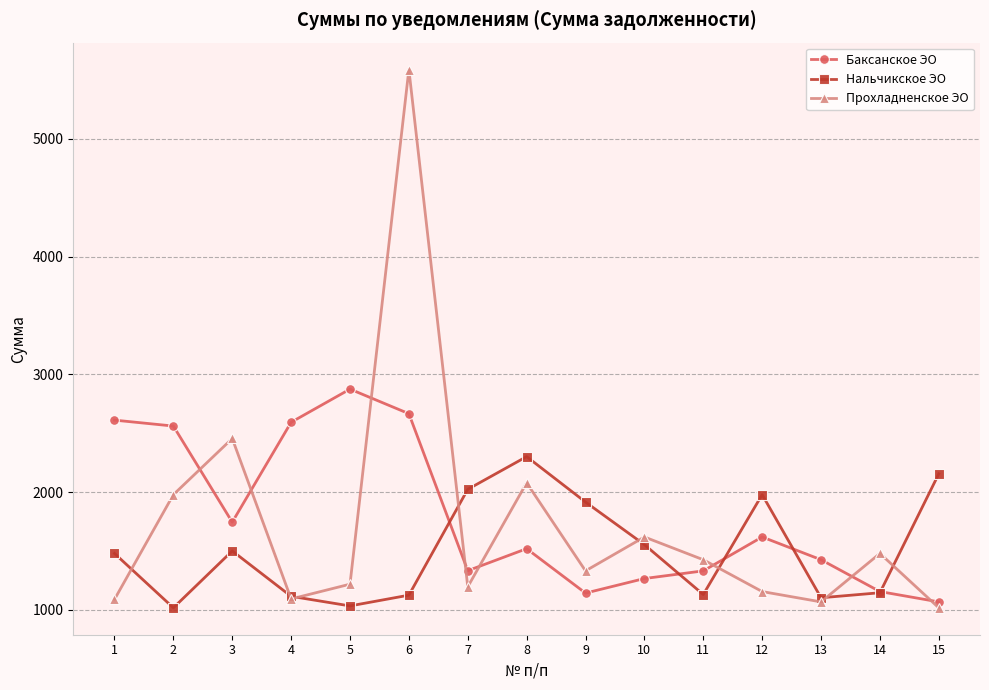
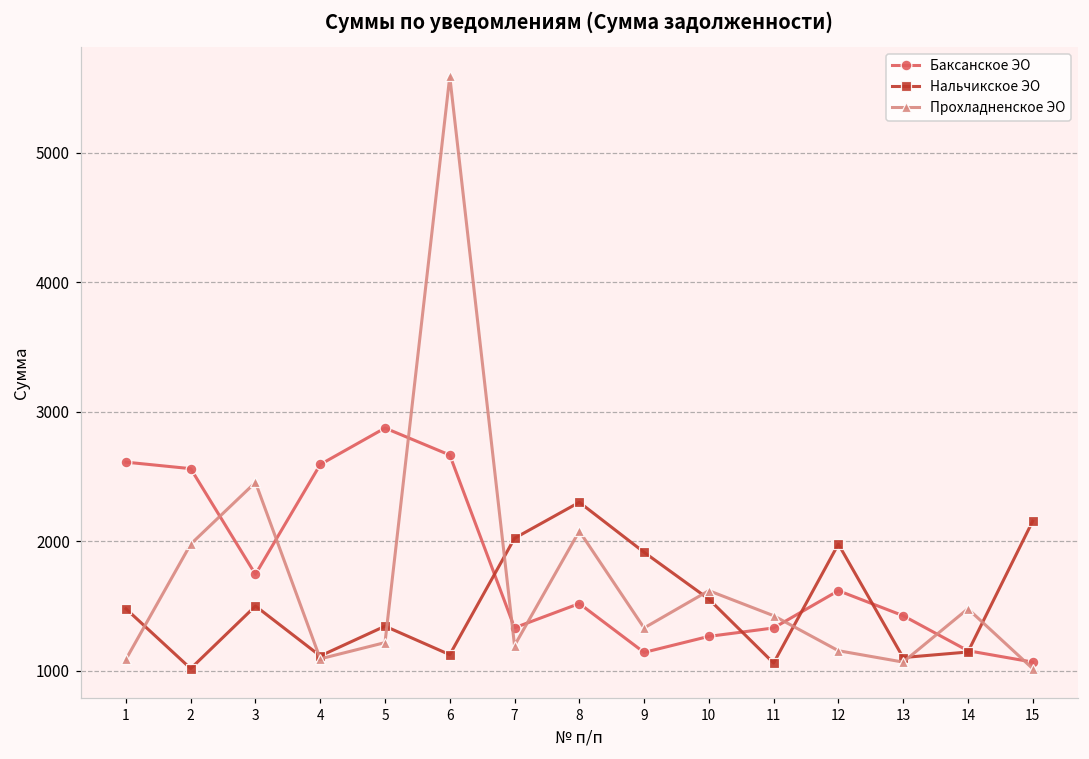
Нальчикское ЭО, 5: 1030 -> 1340
Нальчикское ЭО, 11: 1130 -> 1060
